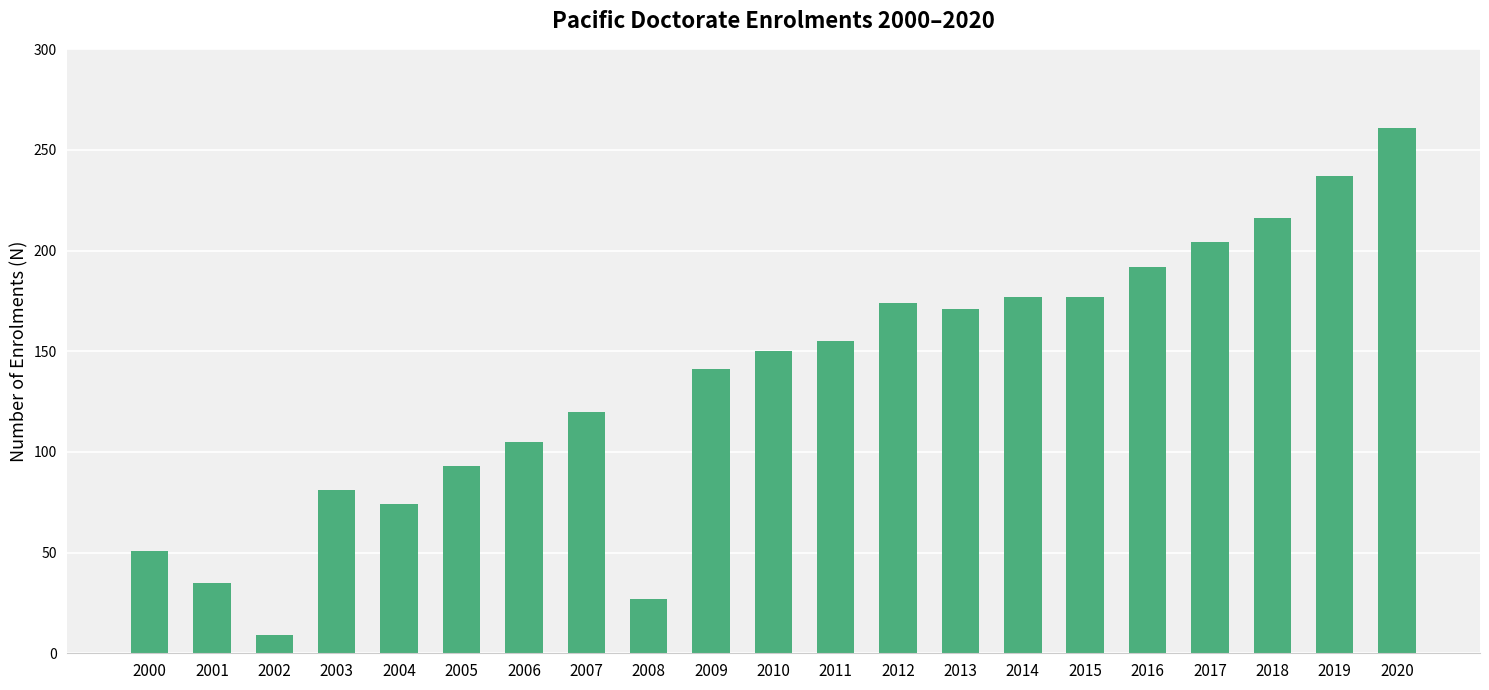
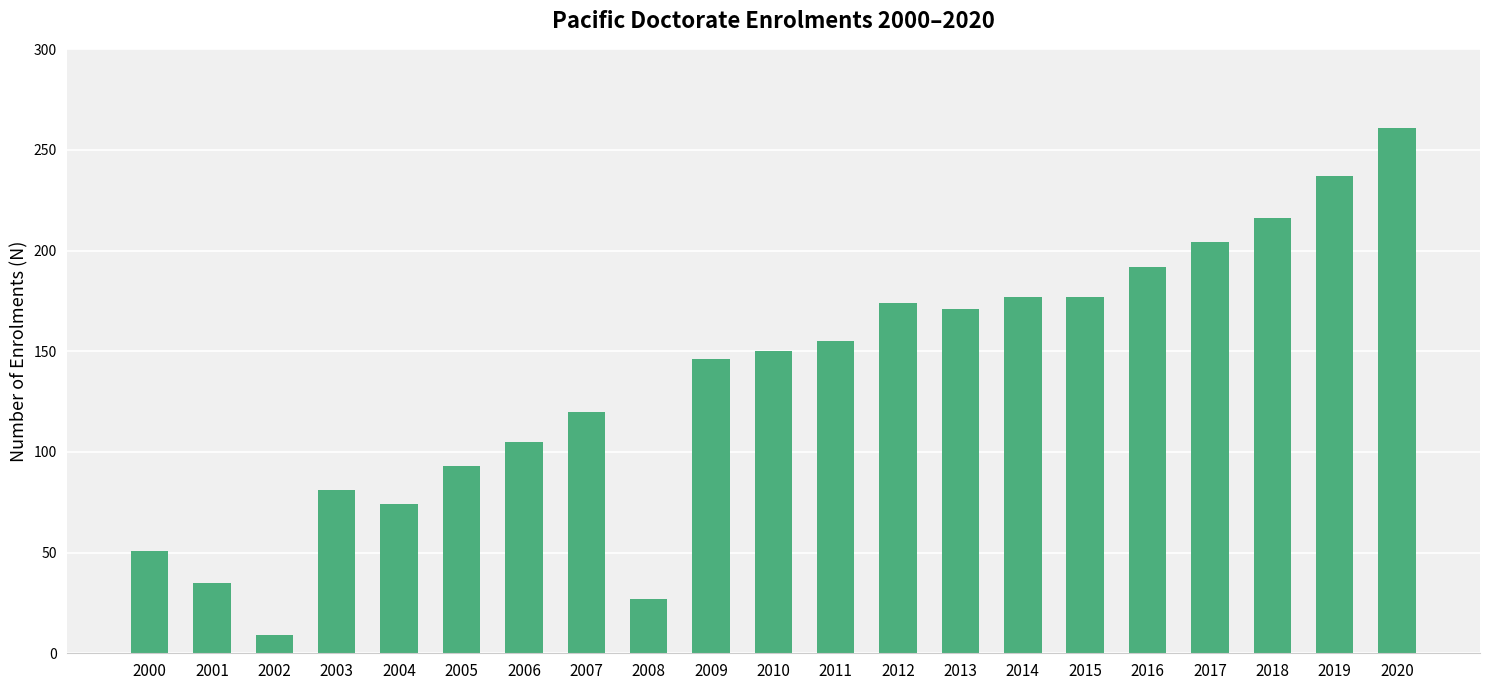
2009: 141 -> 146
